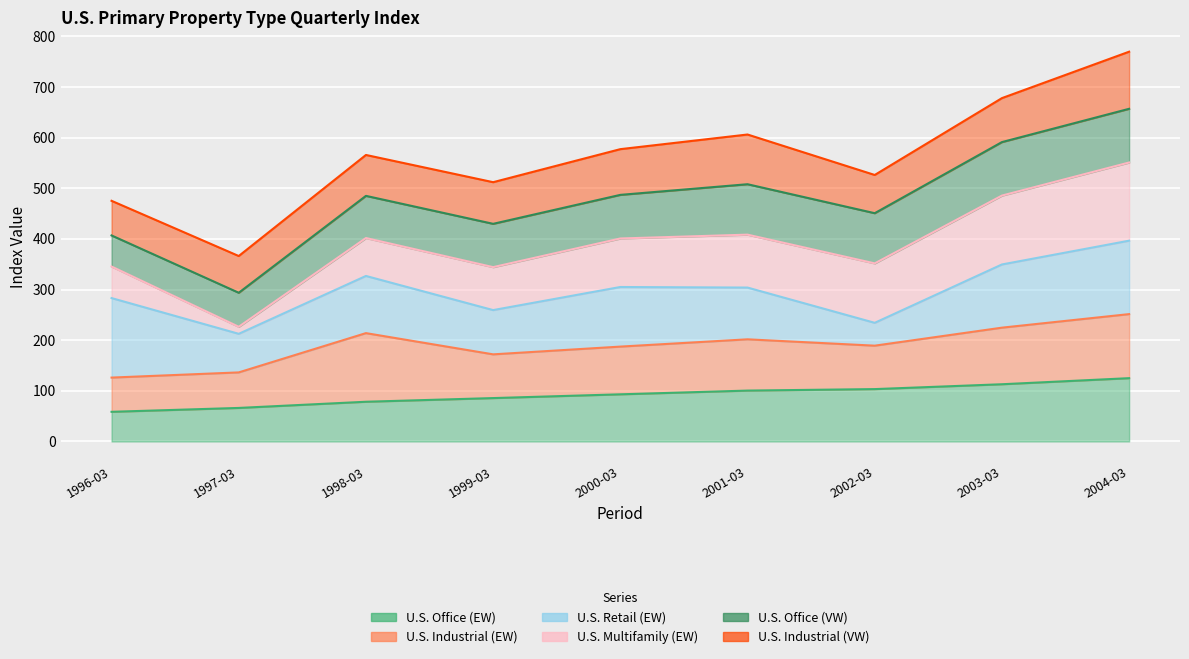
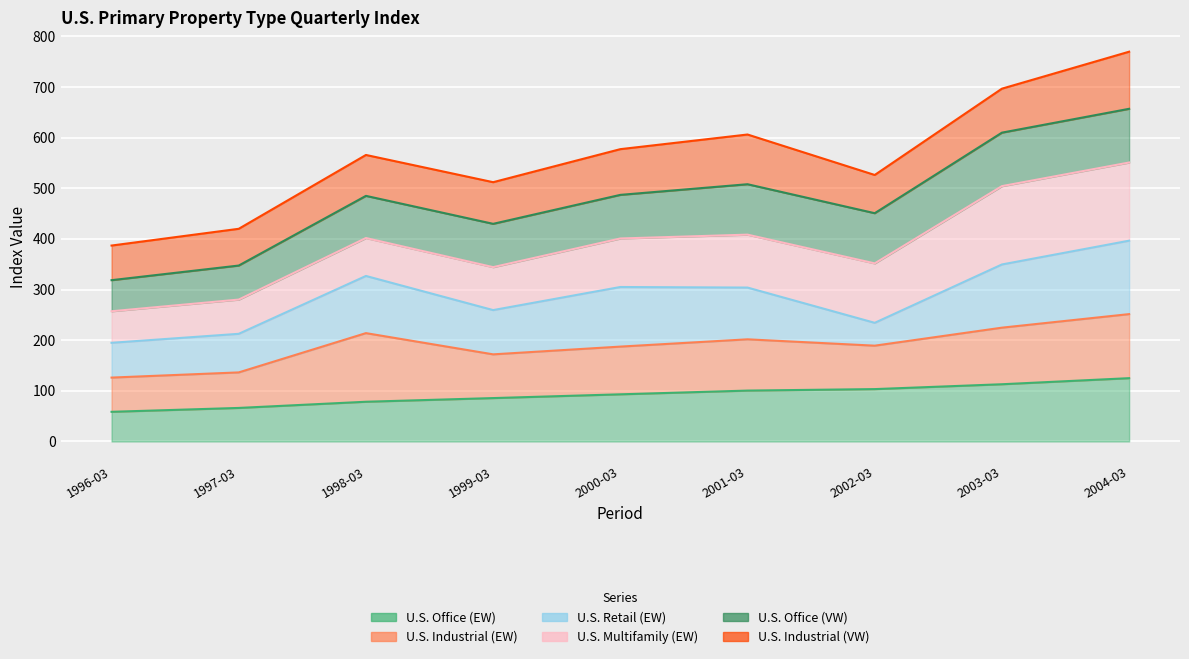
U.S. Retail (EW), 1996-03: 160 -> 70
U.S. Multifamily (EW), 1997-03: 10 -> 70
U.S. Multifamily (EW), 2003-03: 140 -> 150
